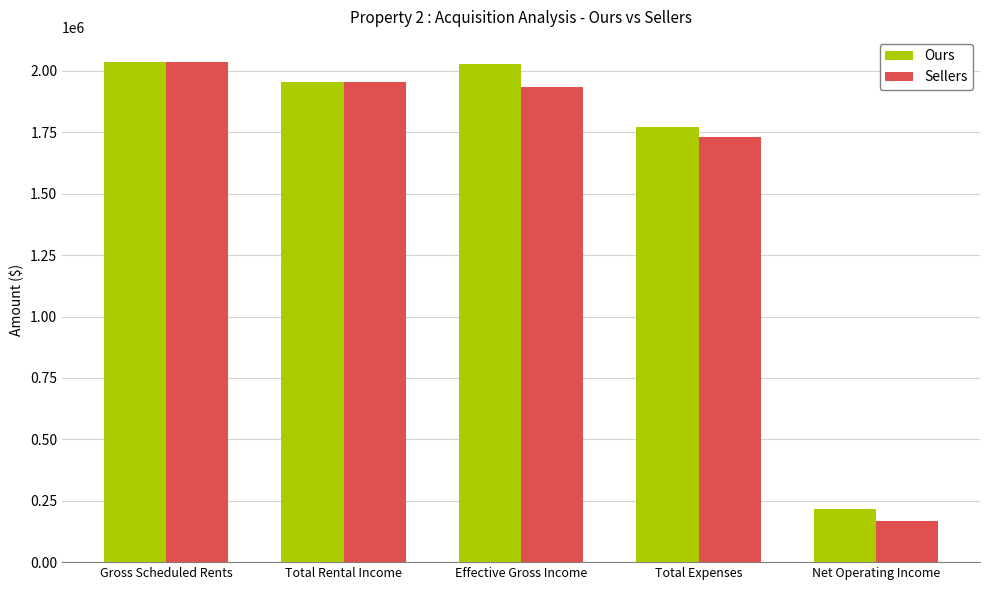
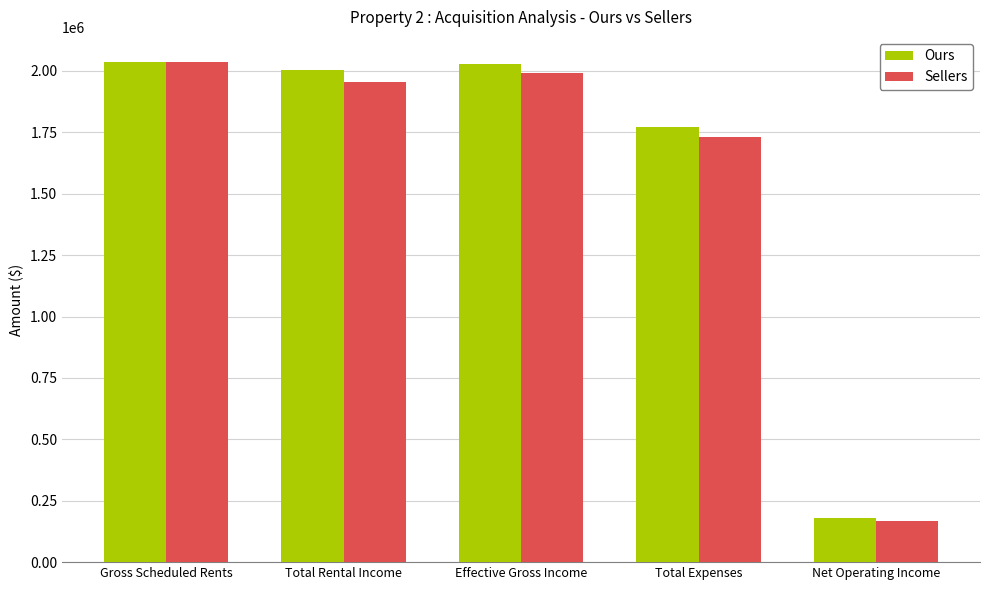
Ours, Total Rental Income: 1960000 -> 2000000
Sellers, Effective Gross Income: 1930000 -> 1990000
Ours, Net Operating Income: 220000 -> 180000
